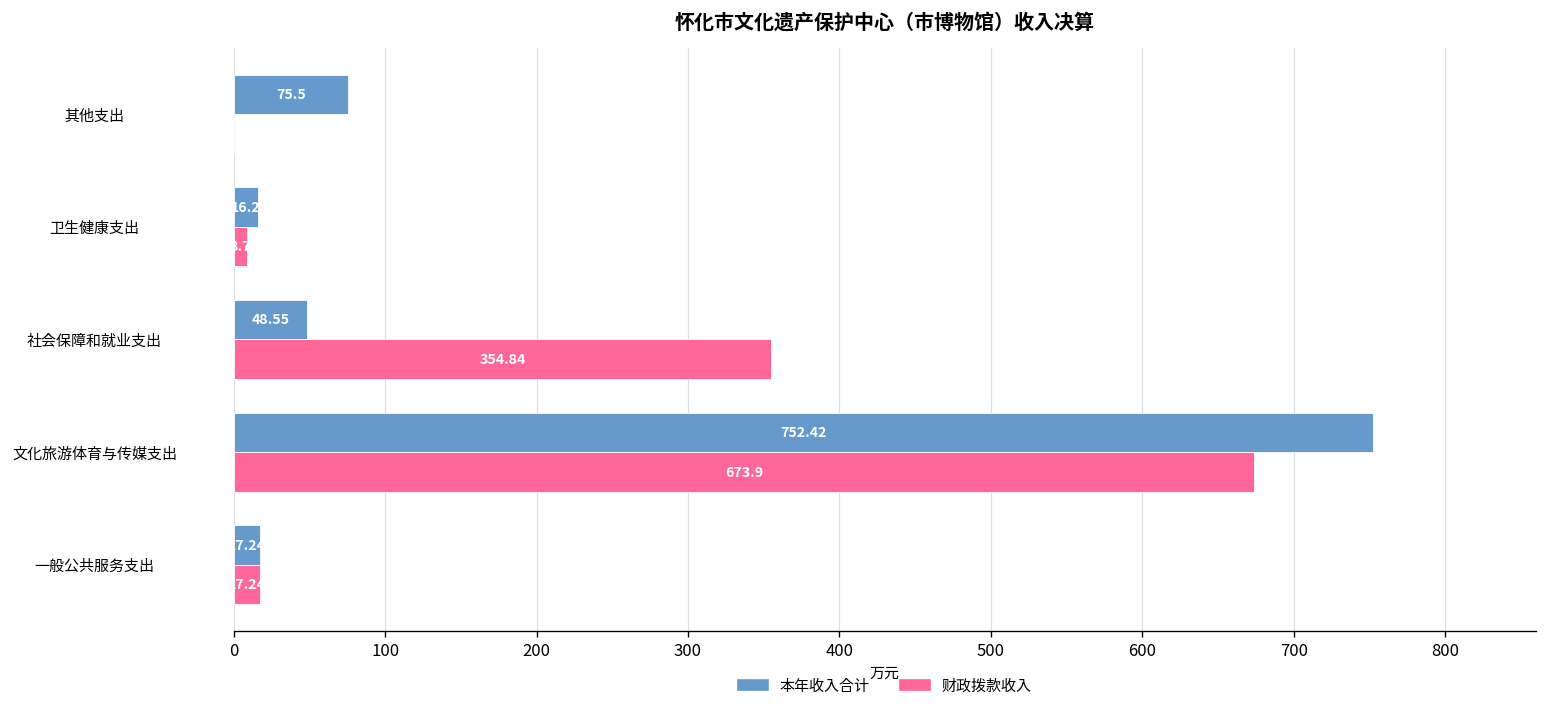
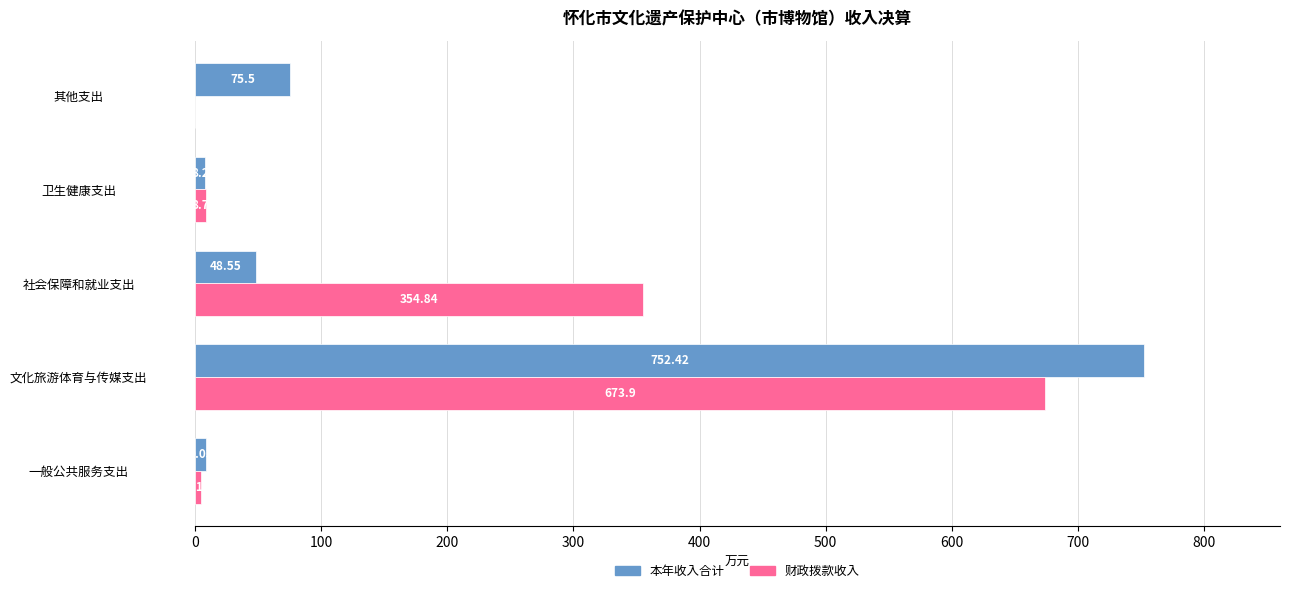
本年收入合计, 卫生健康支出: 16 -> 8
本年收入合计, 一般公共服务支出: 17 -> 9
财政拨款收入, 一般公共服务支出: 17 -> 5
